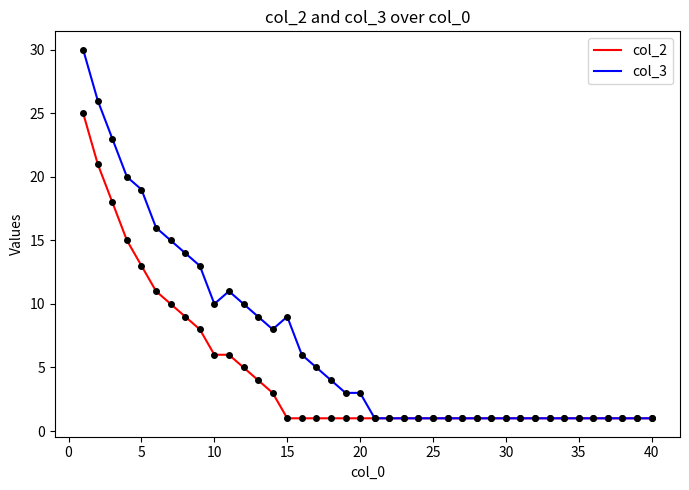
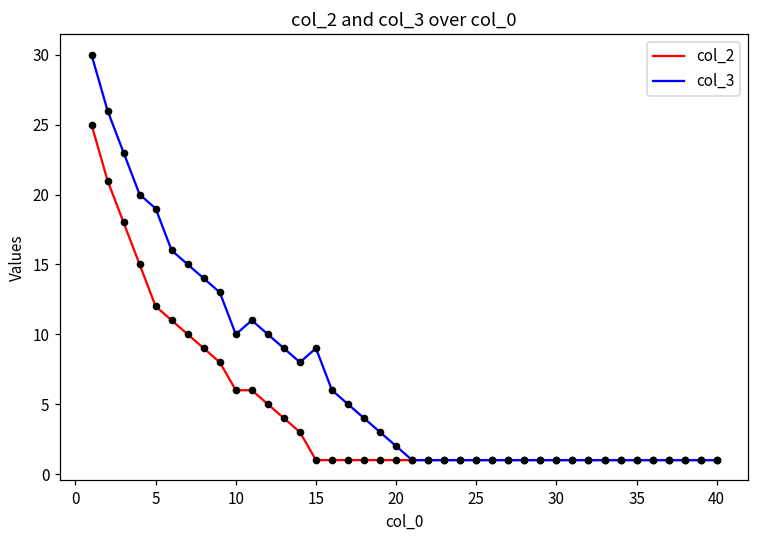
col_2, 5: 13 -> 12
col_3, 20: 3 -> 2
